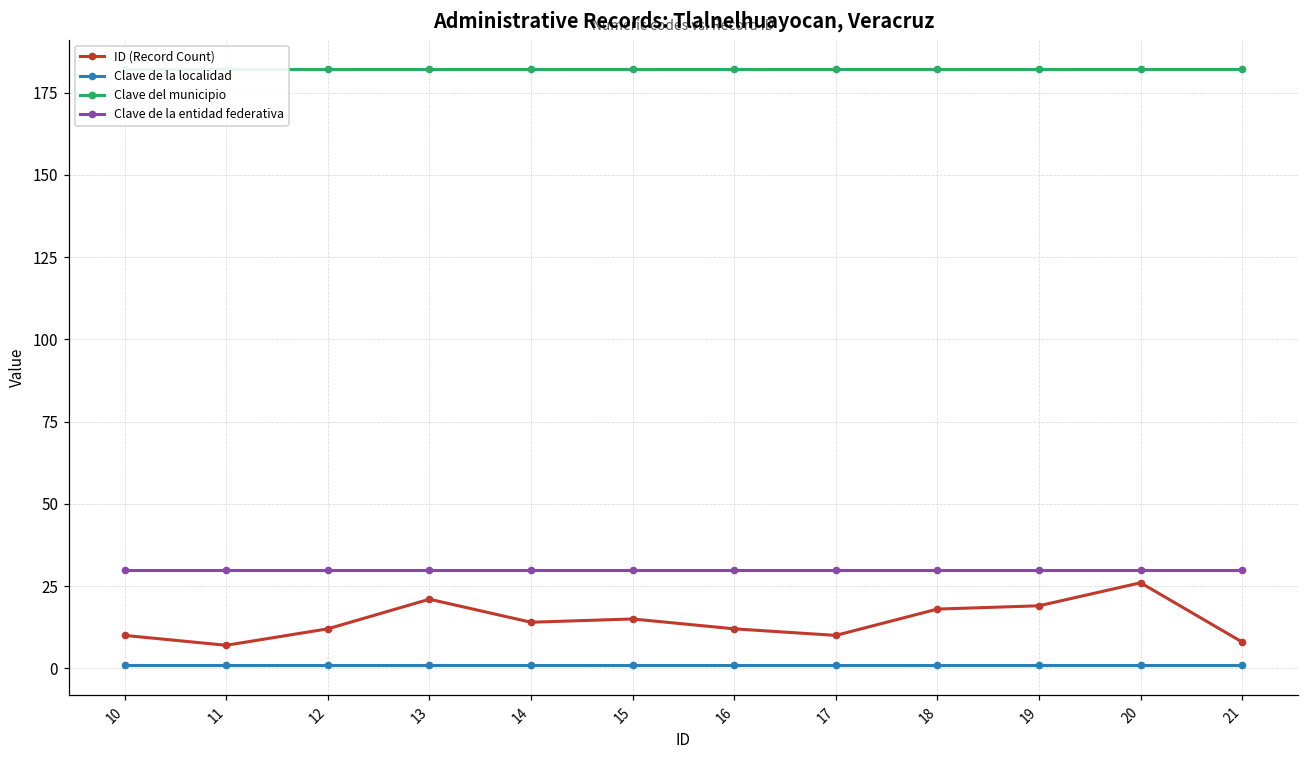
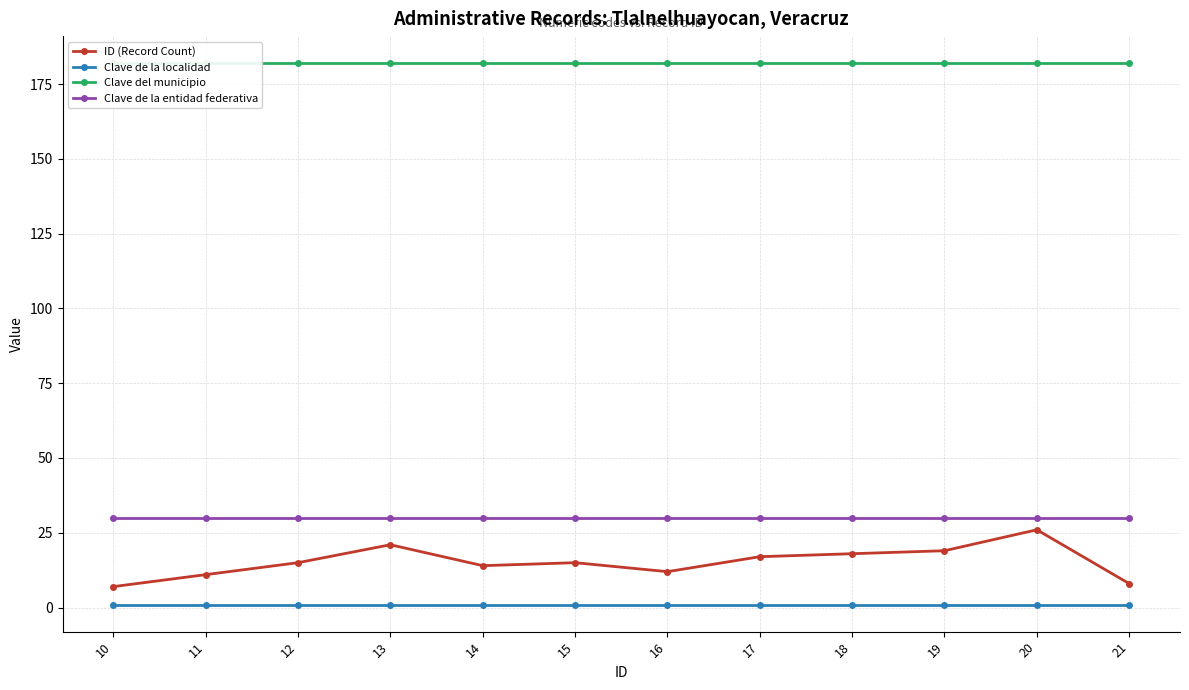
ID (Record Count), 10: 10 -> 7
ID (Record Count), 11: 7 -> 11
ID (Record Count), 12: 12 -> 15
ID (Record Count), 17: 10 -> 17
